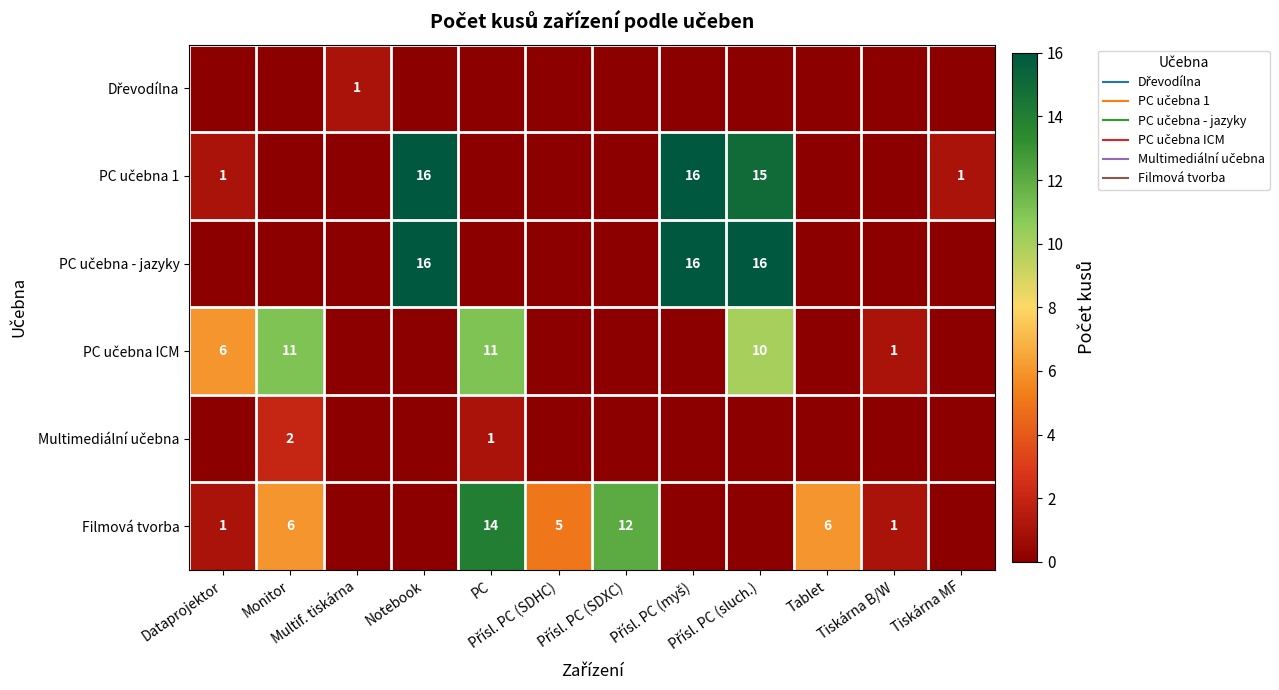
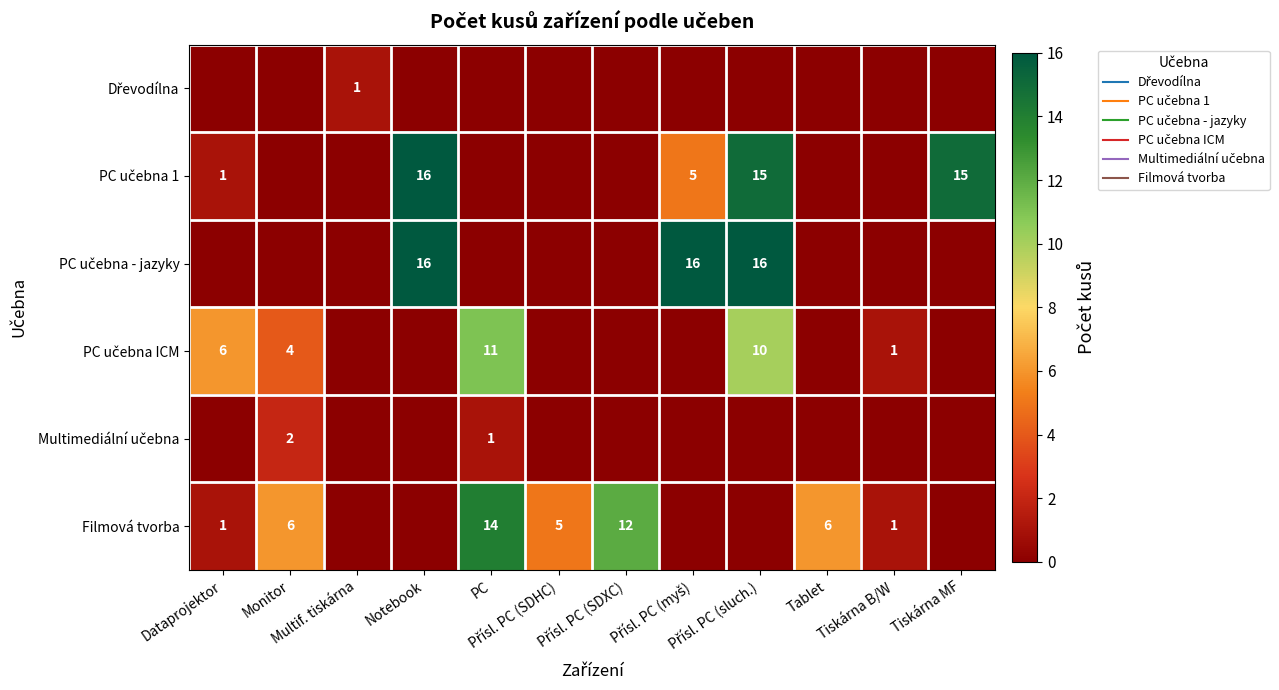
PC učebna 1, Přísl. PC (myš): 16 -> 5
PC učebna 1, Tiskárna MF: 1 -> 15
PC učebna ICM, Monitor: 11 -> 4
